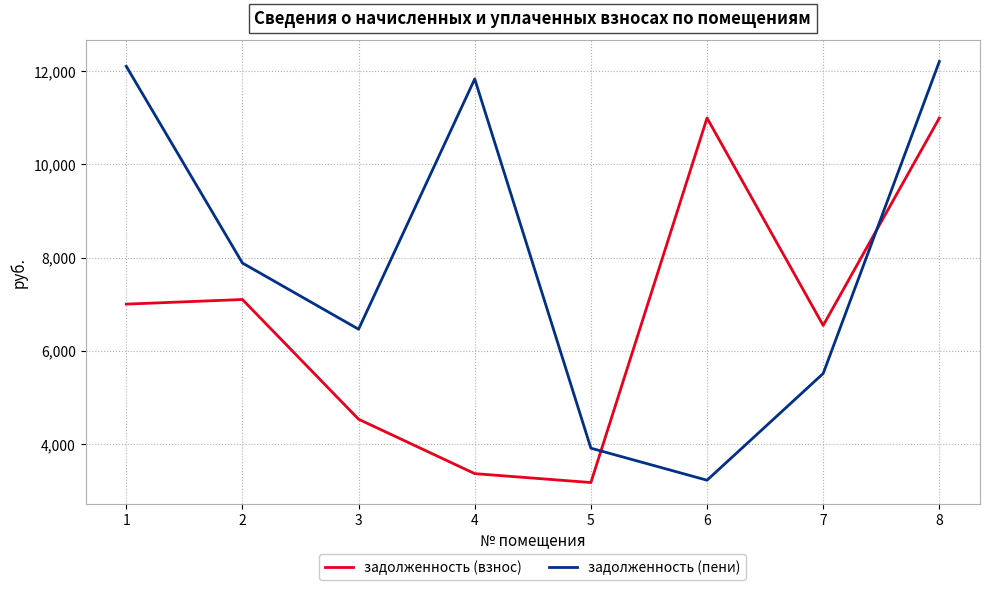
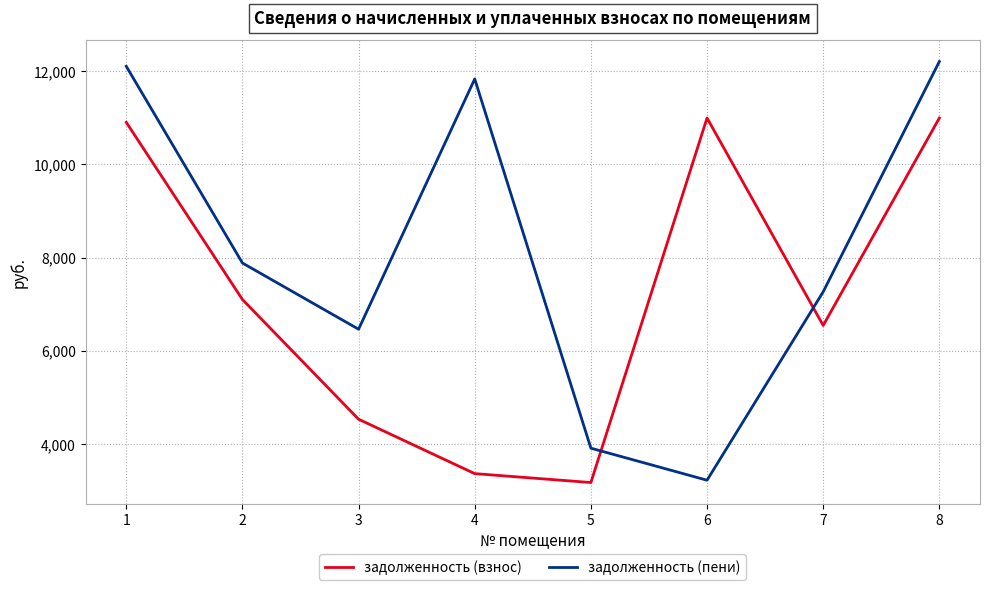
задолженность (взнос), 1: 7,000 -> 10,900
задолженность (пени), 7: 5,500 -> 7,300
